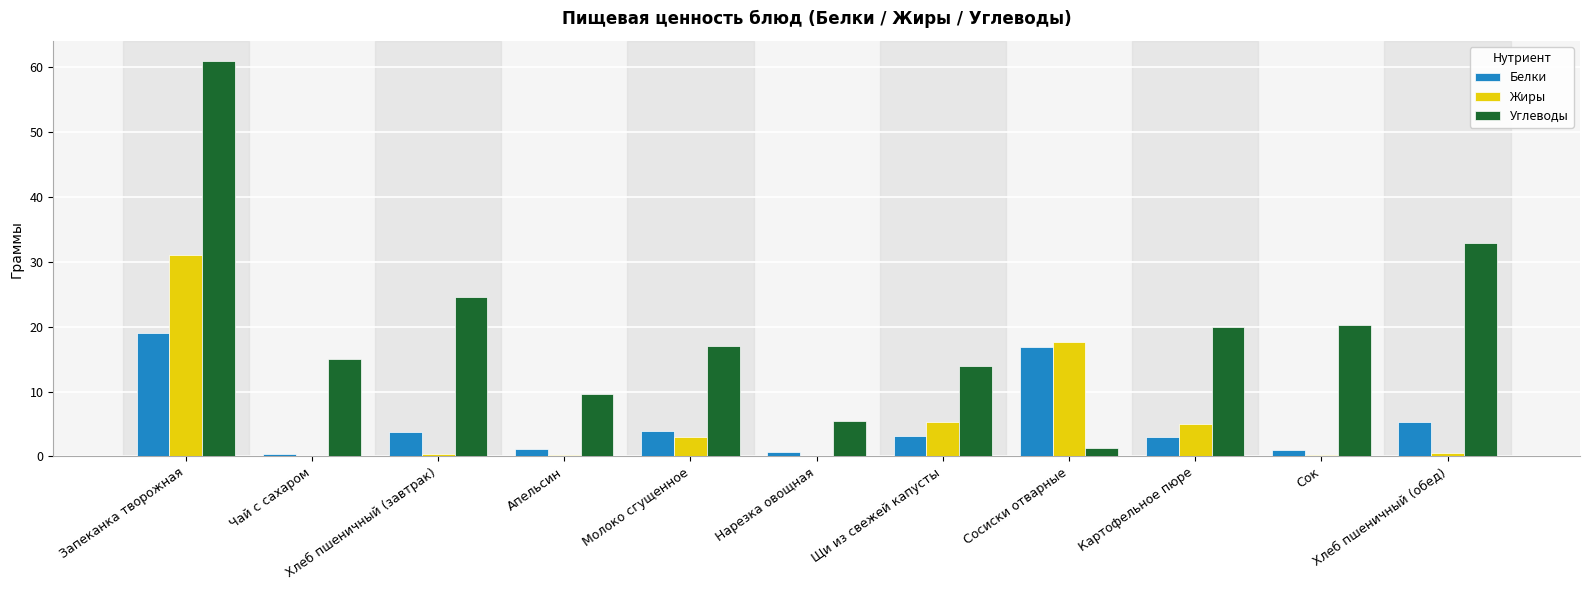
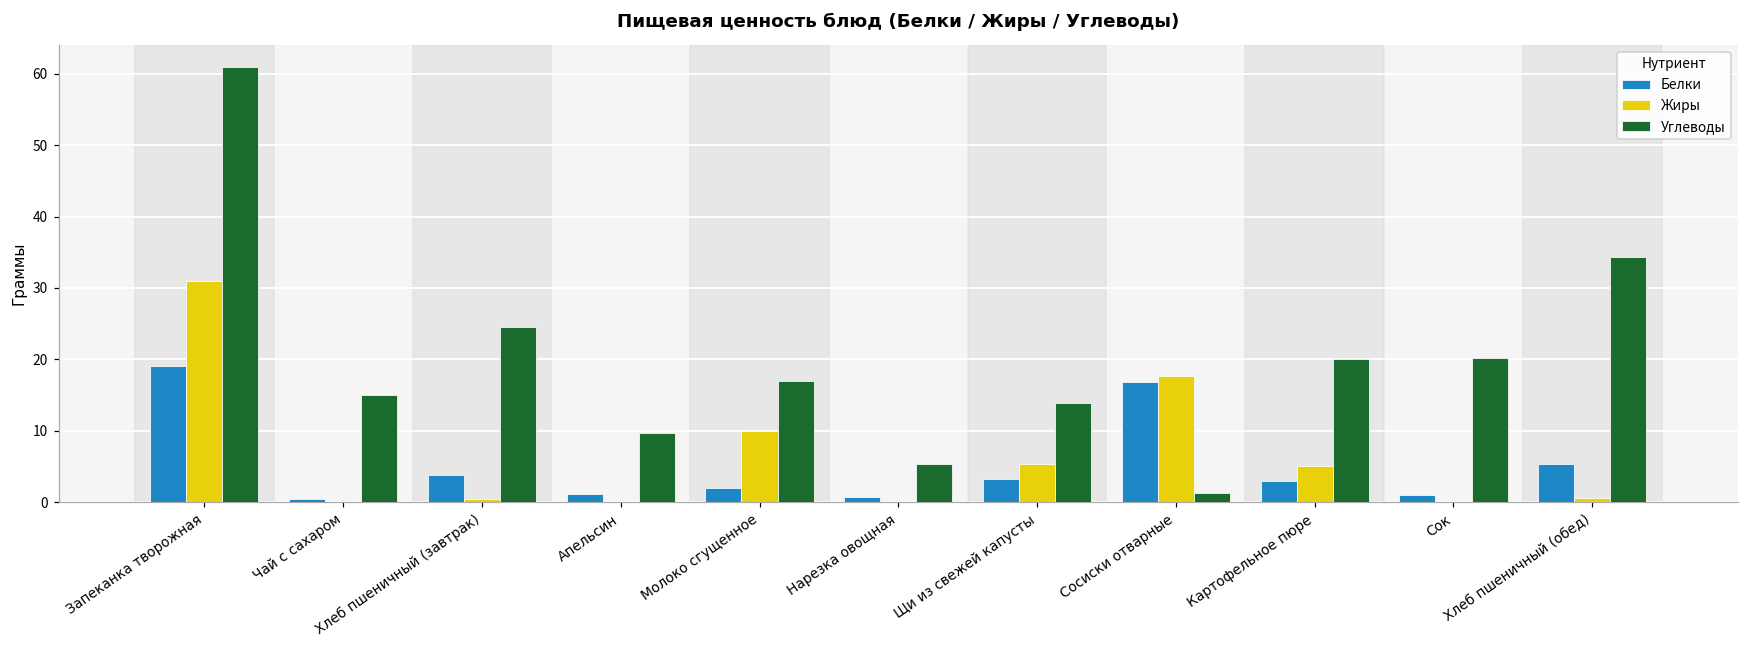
Белки, Молоко сгущенное: 4 -> 2
Жиры, Молоко сгущенное: 3 -> 10
Углеводы, Хлеб пшеничный (обед): 33 -> 34
